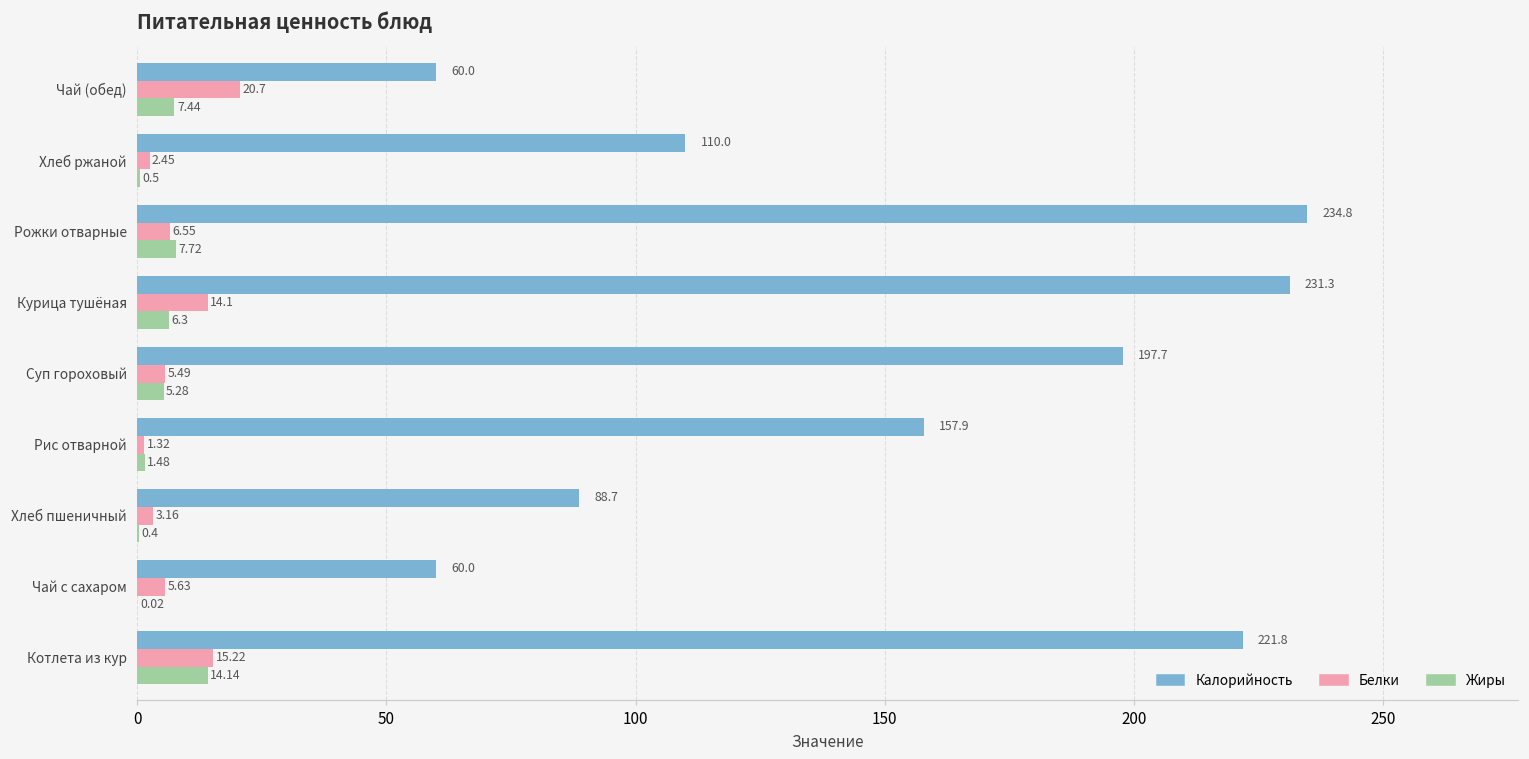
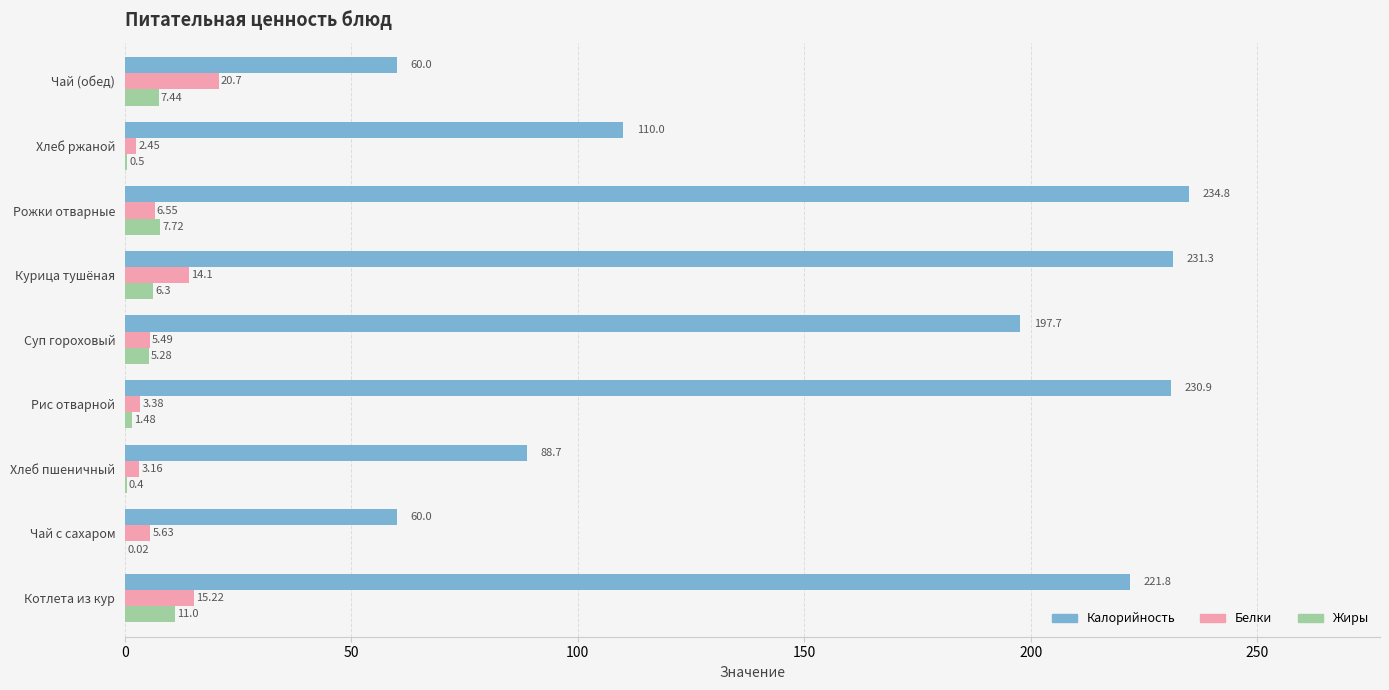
Калорийность, Рис отварной: 157.9 -> 230.9
Белки, Рис отварной: 1.32 -> 3.38
Жиры, Котлета из кур: 14.14 -> 11.0
